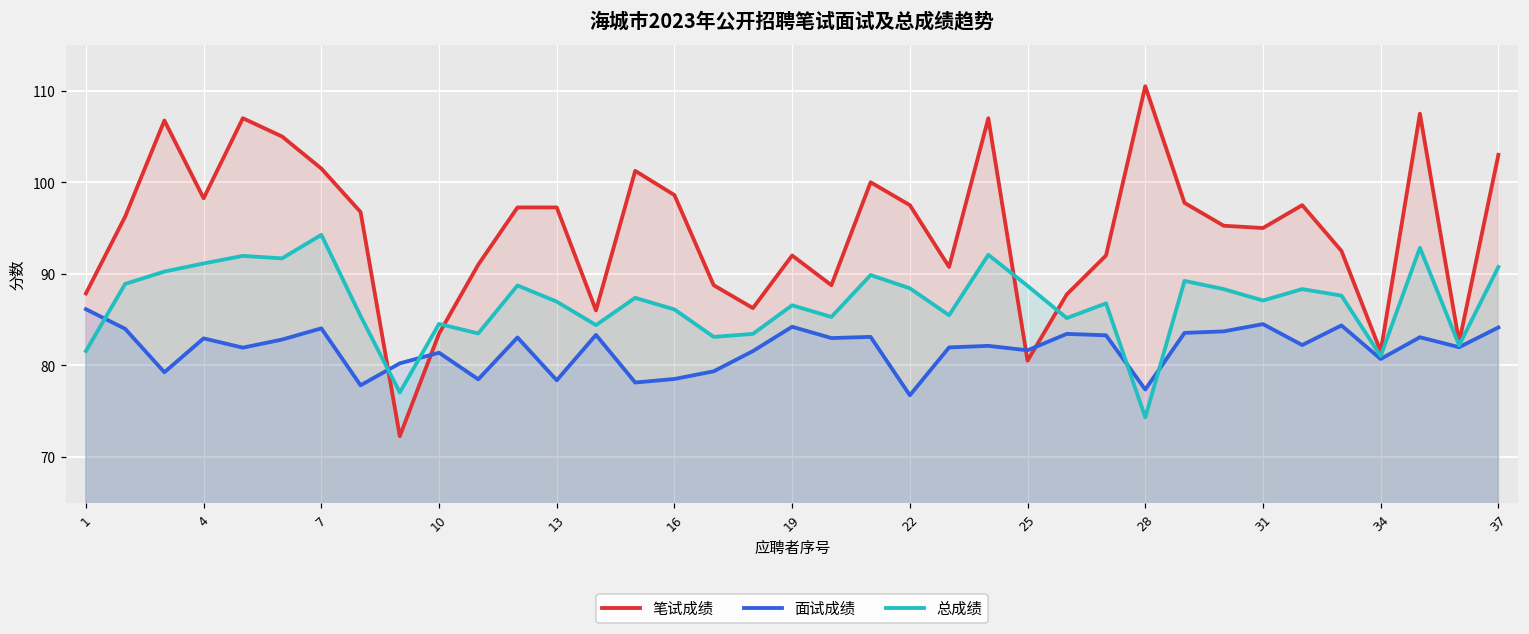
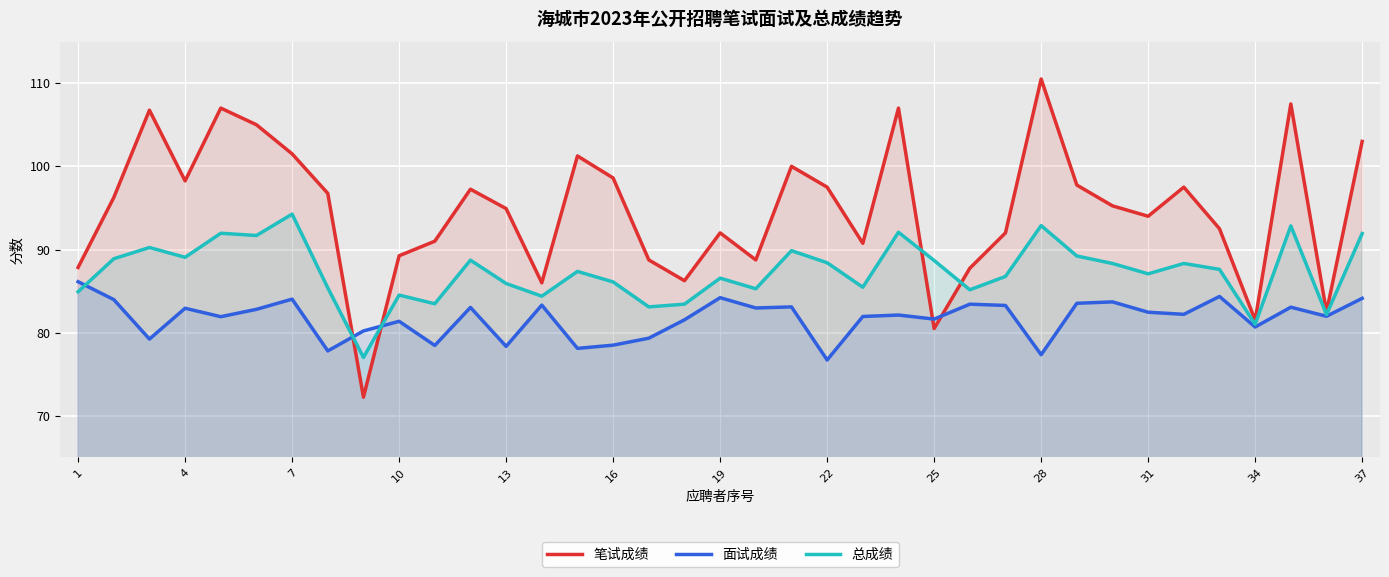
总成绩, 1: 82 -> 85
总成绩, 4: 91 -> 89
笔试成绩, 10: 83 -> 89
笔试成绩, 13: 97 -> 95
总成绩, 13: 87 -> 86
总成绩, 28: 74 -> 93
笔试成绩, 31: 95 -> 94
面试成绩, 31: 84 -> 82
总成绩, 37: 91 -> 92
